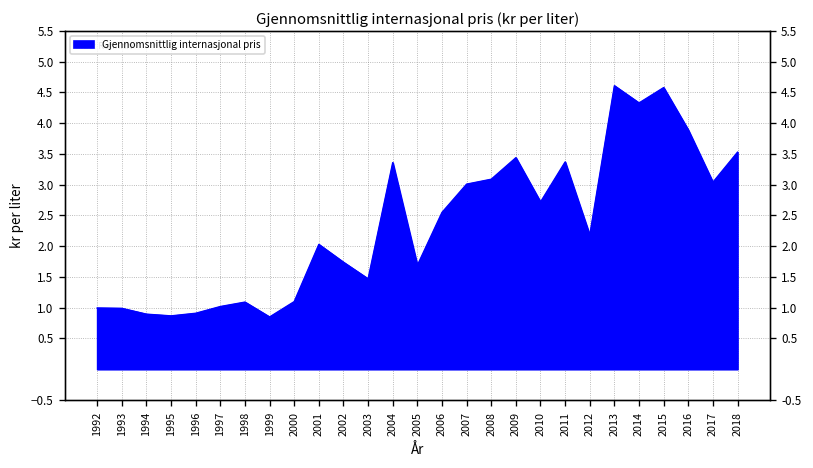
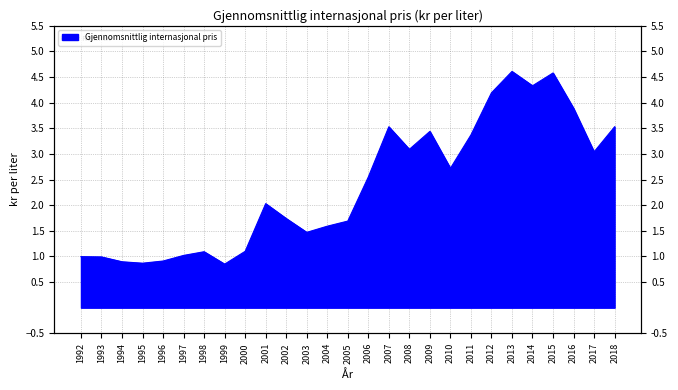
2004: 3.4 -> 1.6
2007: 3.0 -> 3.5
2012: 2.2 -> 4.2
